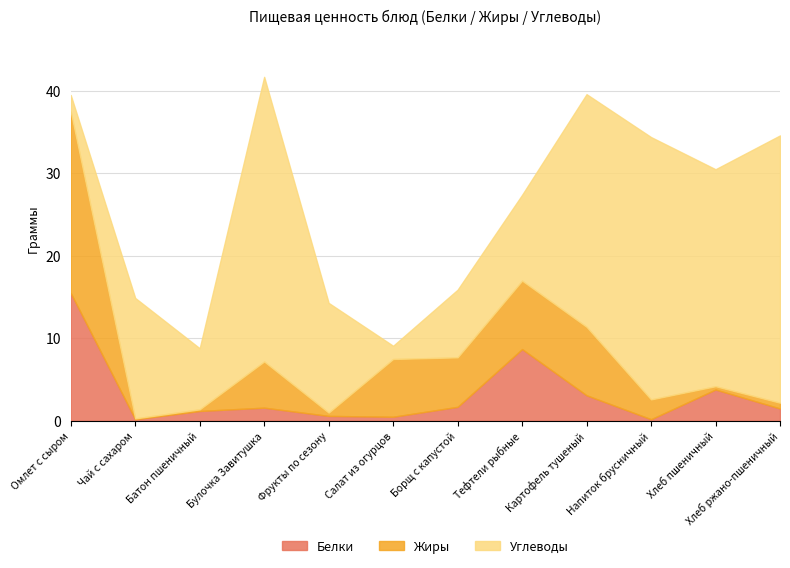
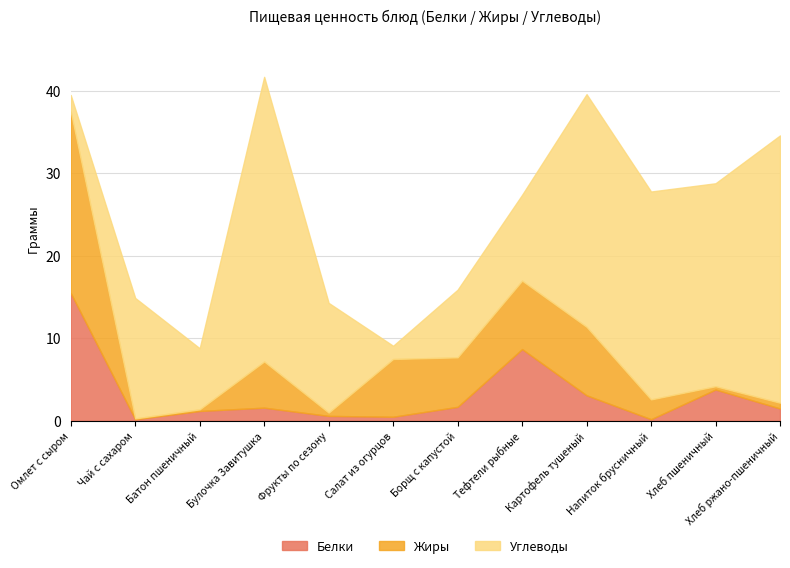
Углеводы, Напиток брусничный: 32 -> 25
Углеводы, Хлеб пшеничный: 26 -> 25
